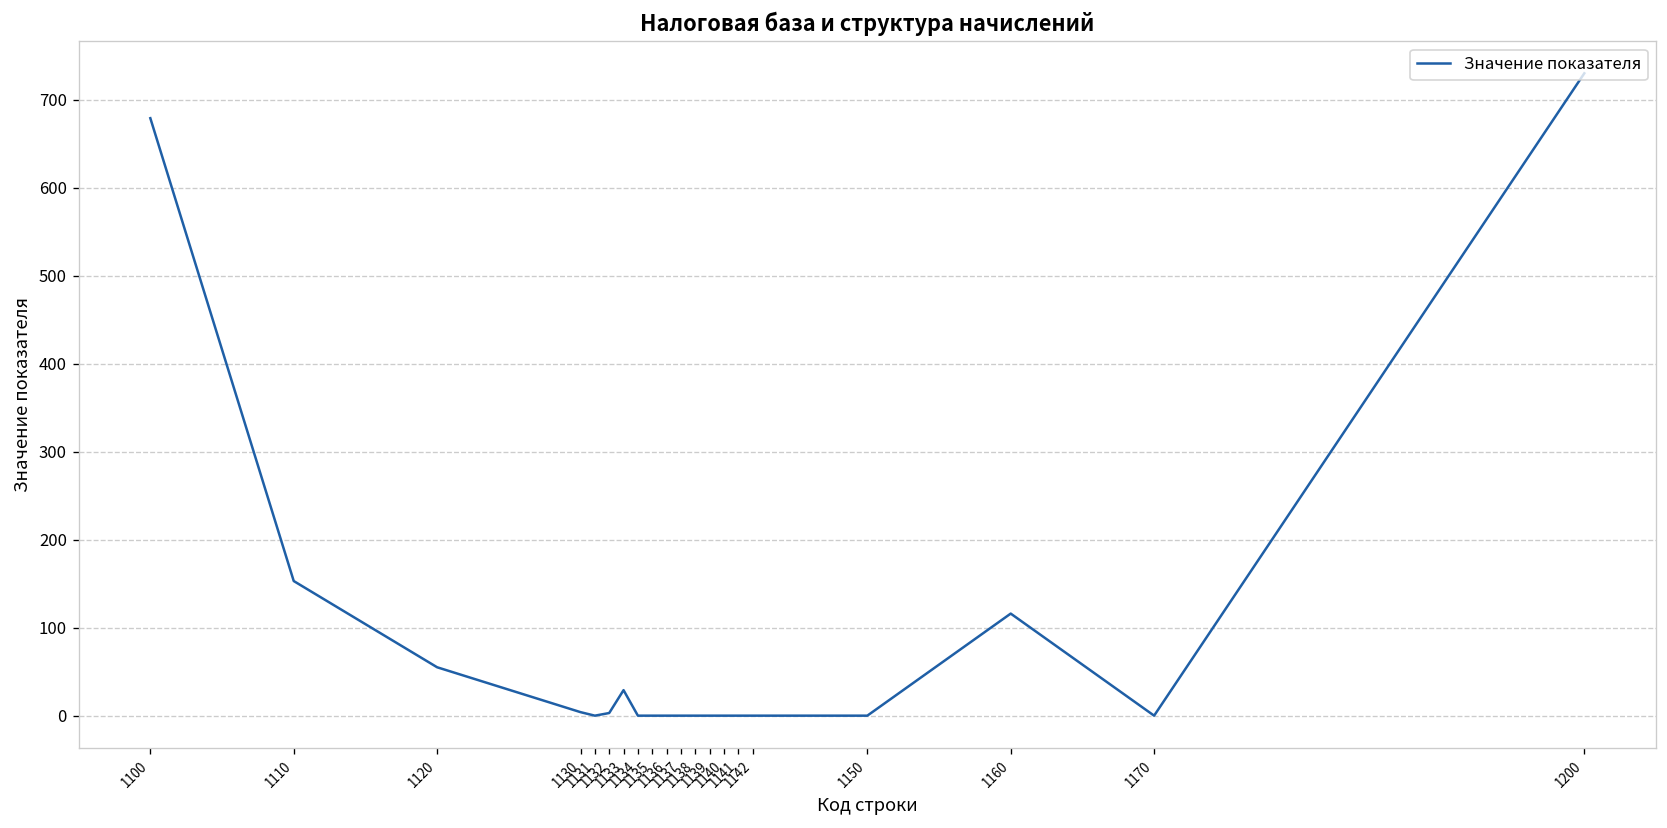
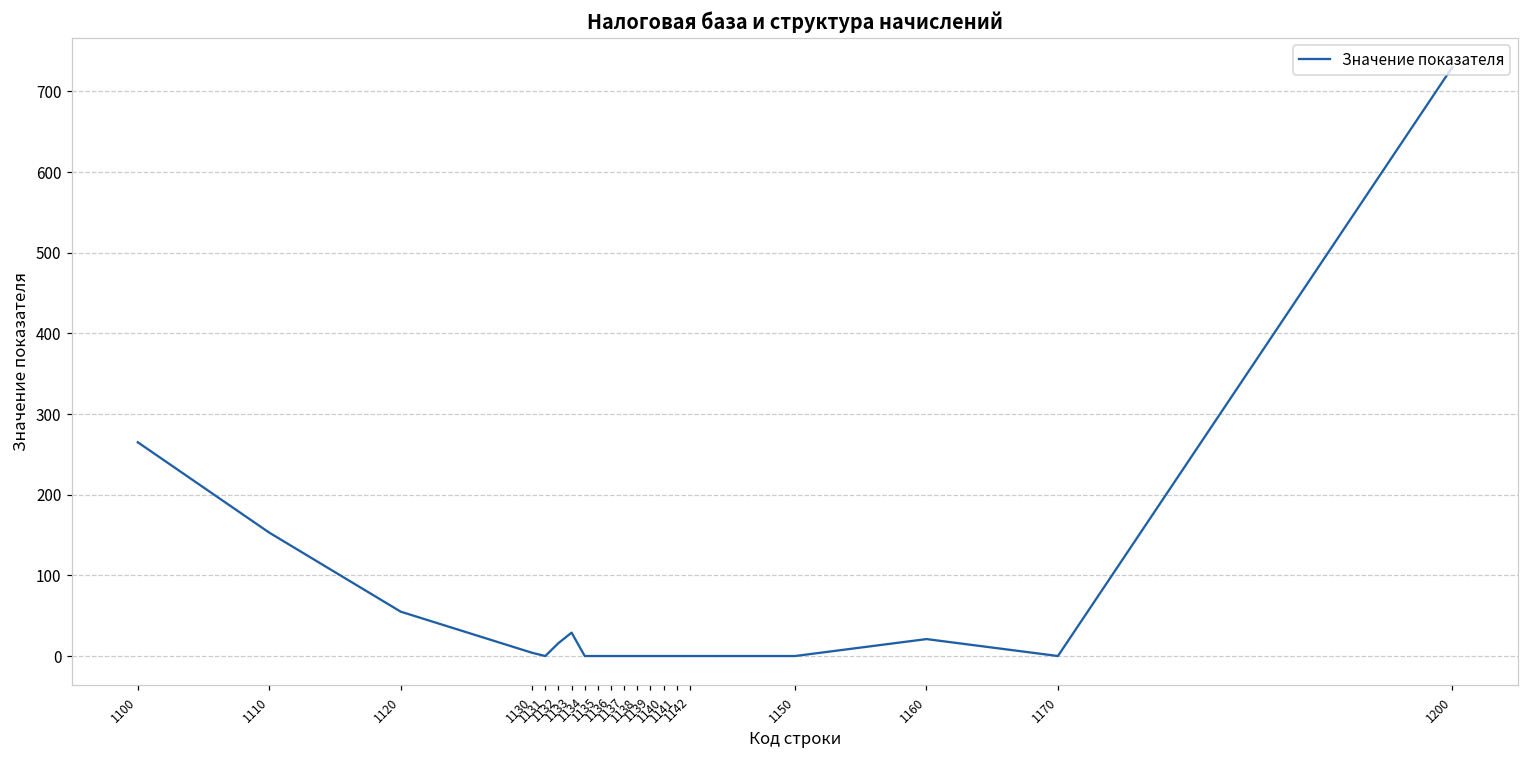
1100: 680 -> 270
1132: 0 -> 20
1160: 120 -> 20
